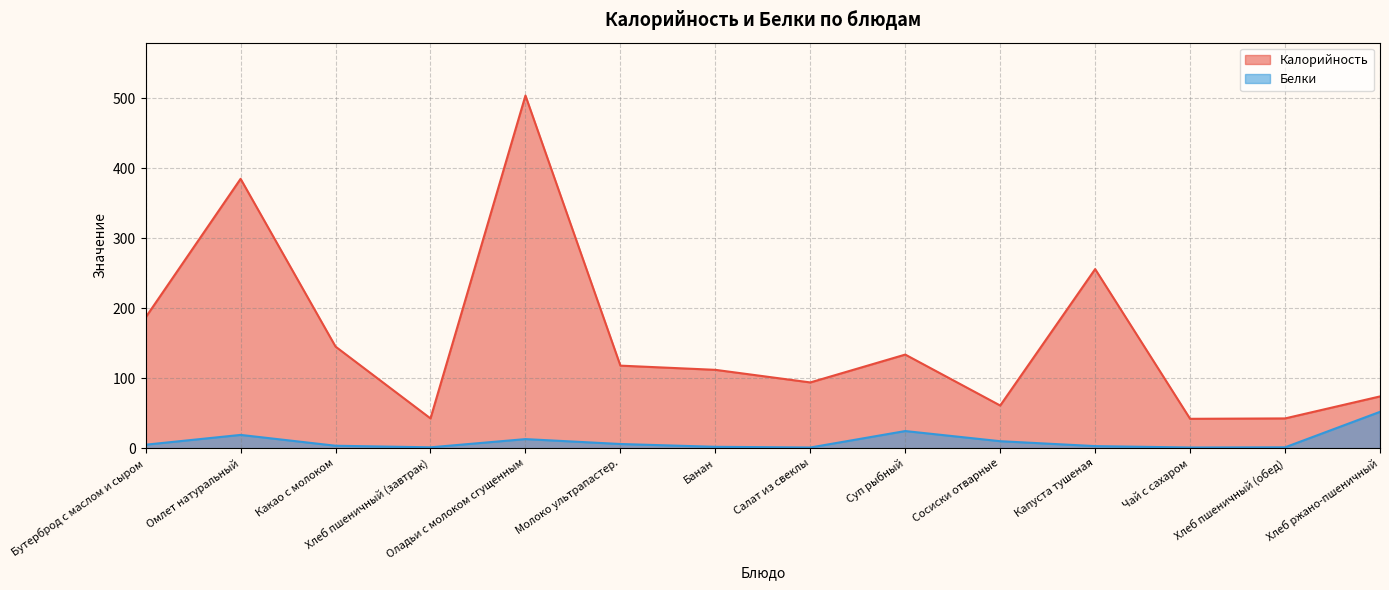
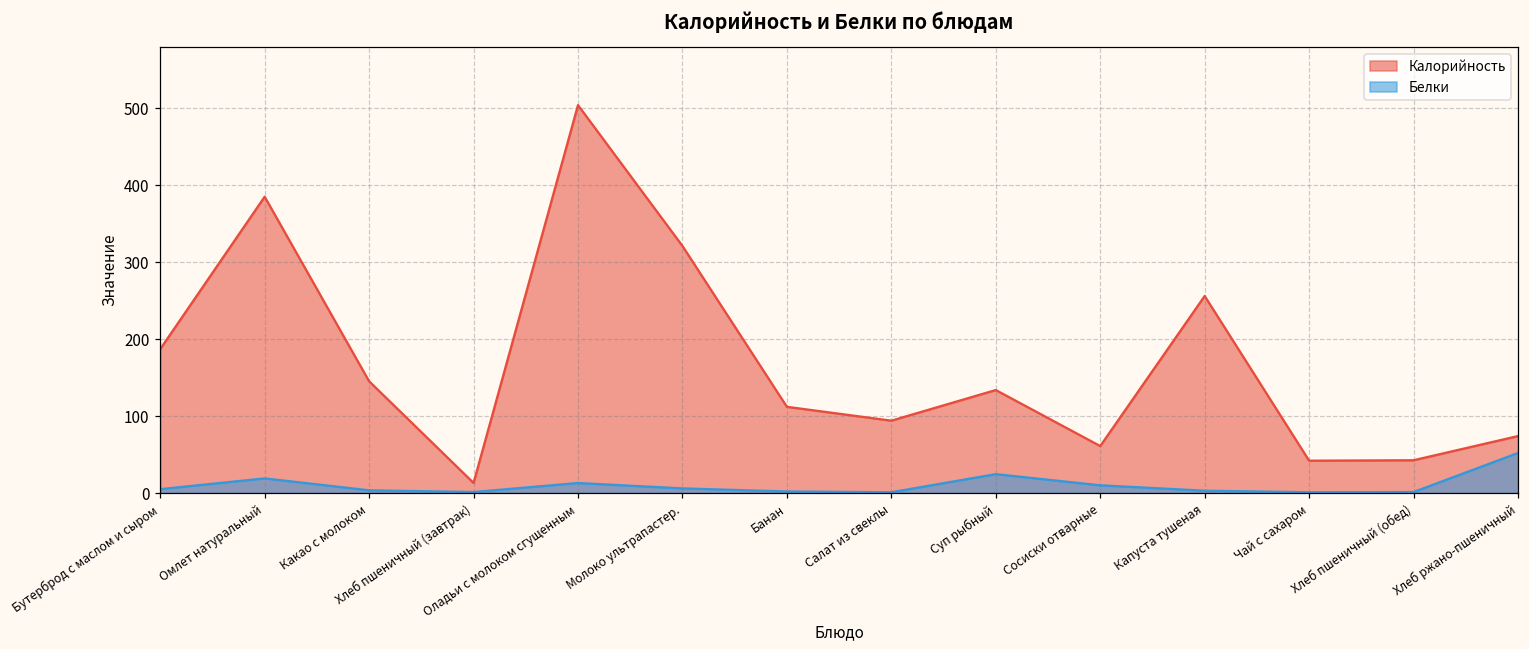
Калорийность, Хлеб пшеничный (завтрак): 40 -> 10
Калорийность, Молоко ультрапастер.: 120 -> 320
